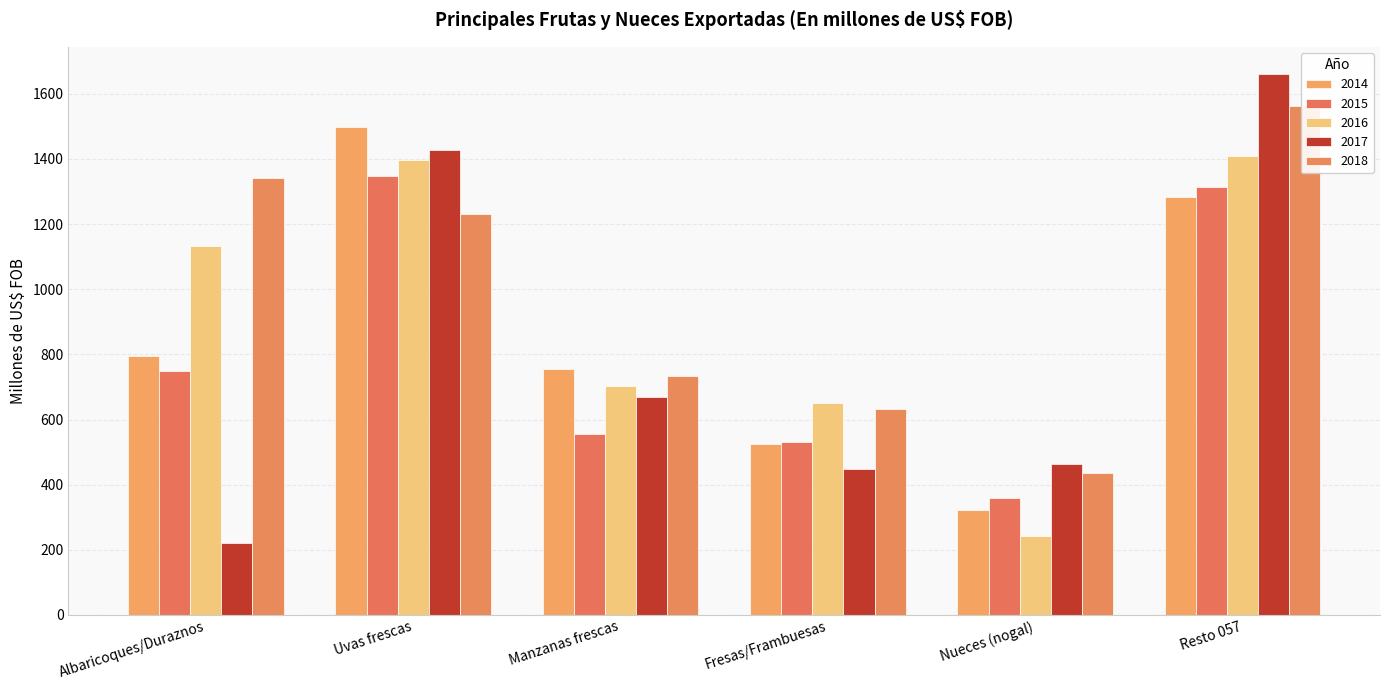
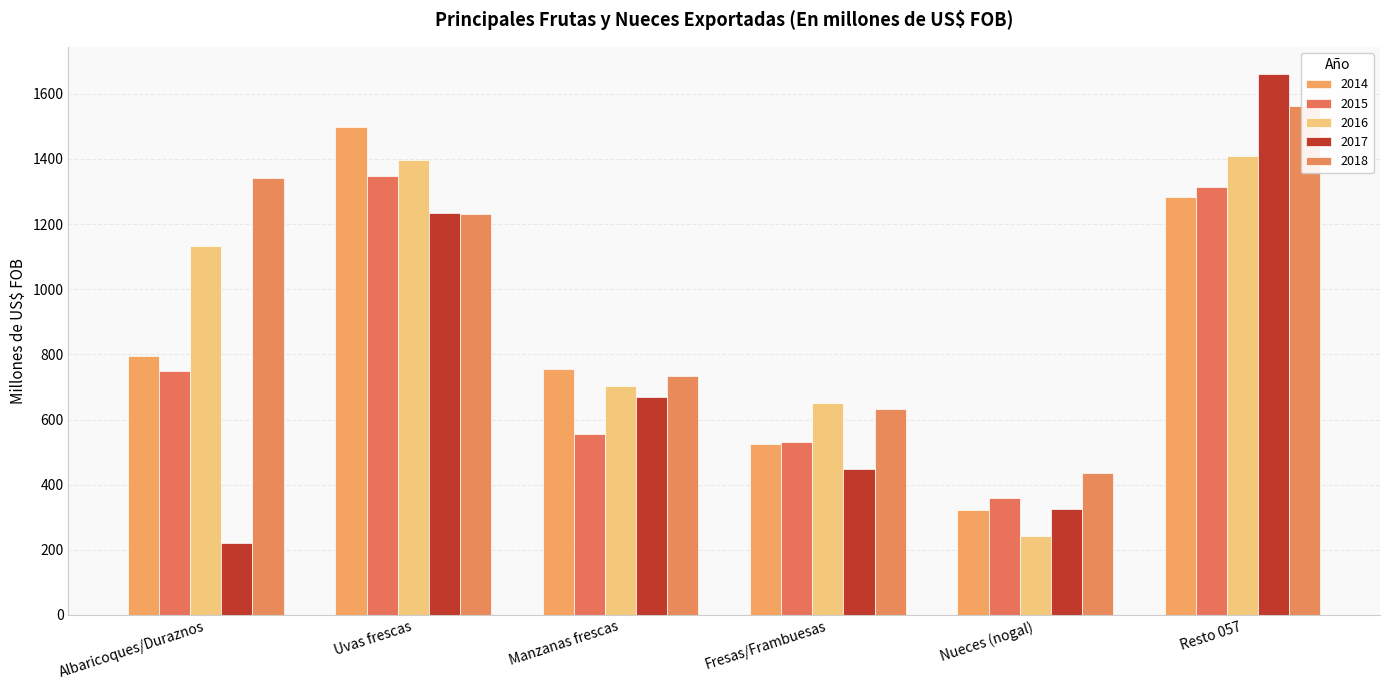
2017, Uvas frescas: 1430 -> 1230
2017, Nueces (nogal): 460 -> 320
